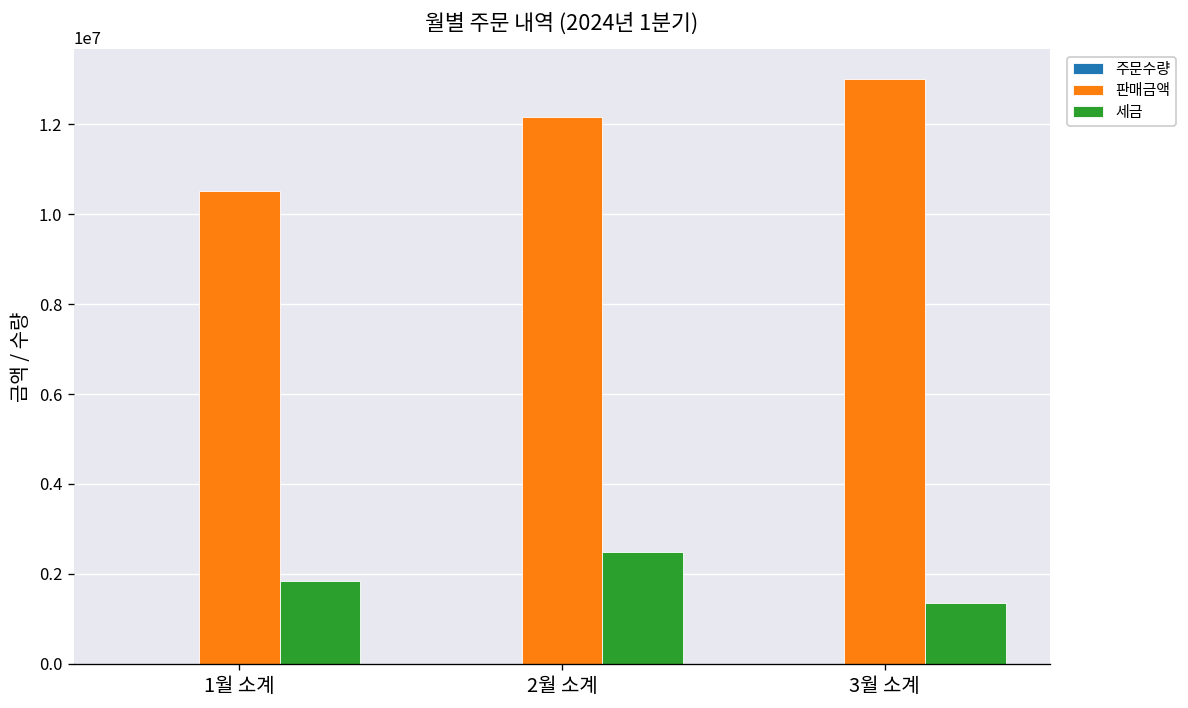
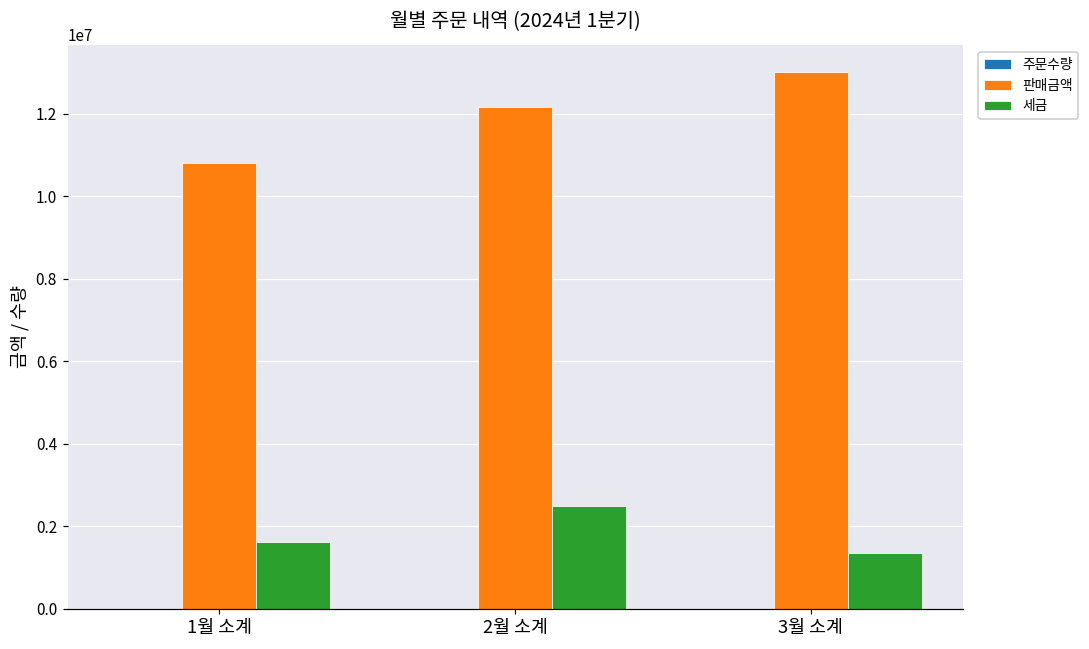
판매금액, 1월 소계: 10500000 -> 10800000
세금, 1월 소계: 1900000 -> 1600000
